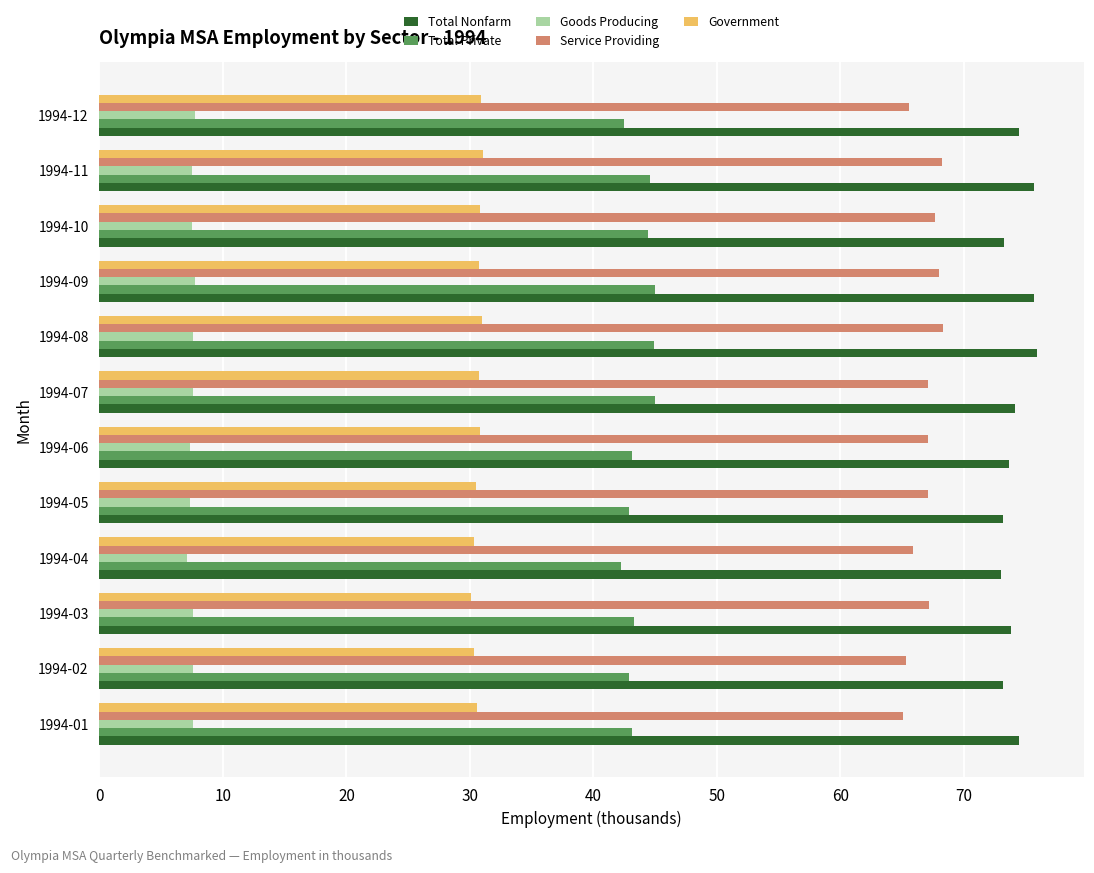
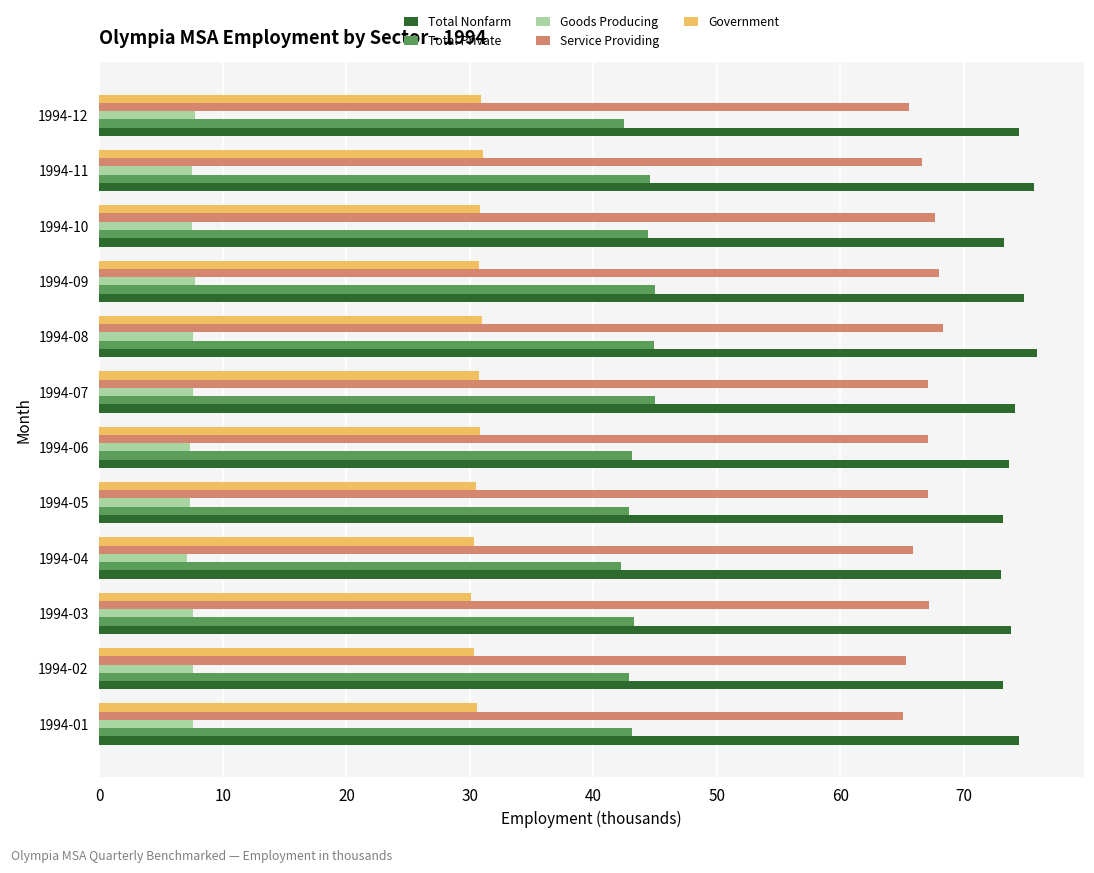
Service Providing, 1994-11: 68.2 -> 66.6
Total Nonfarm, 1994-09: 75.7 -> 74.9
